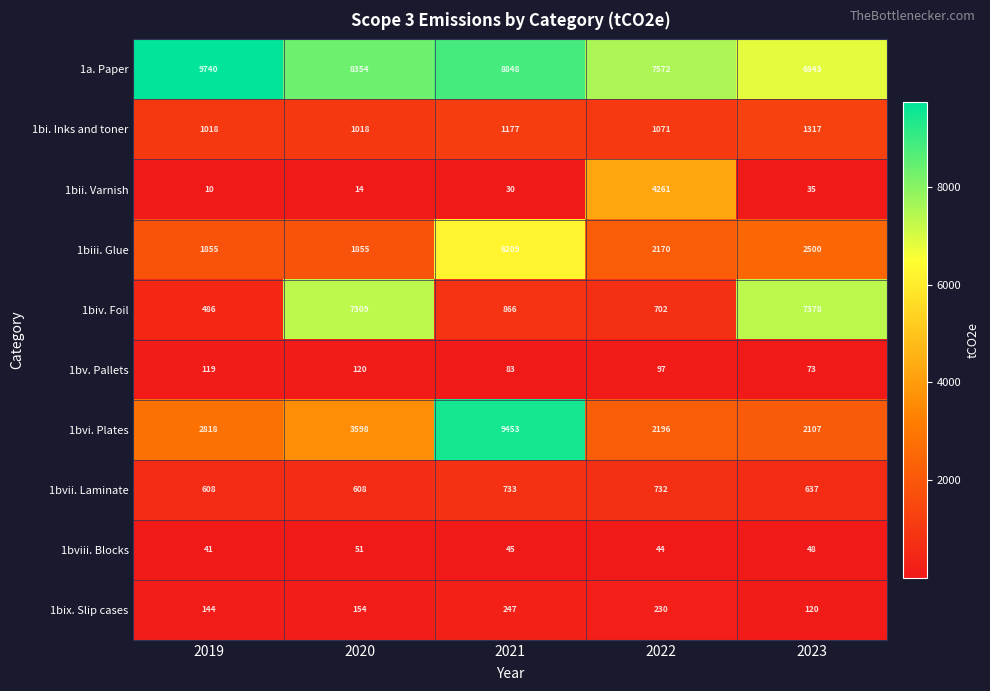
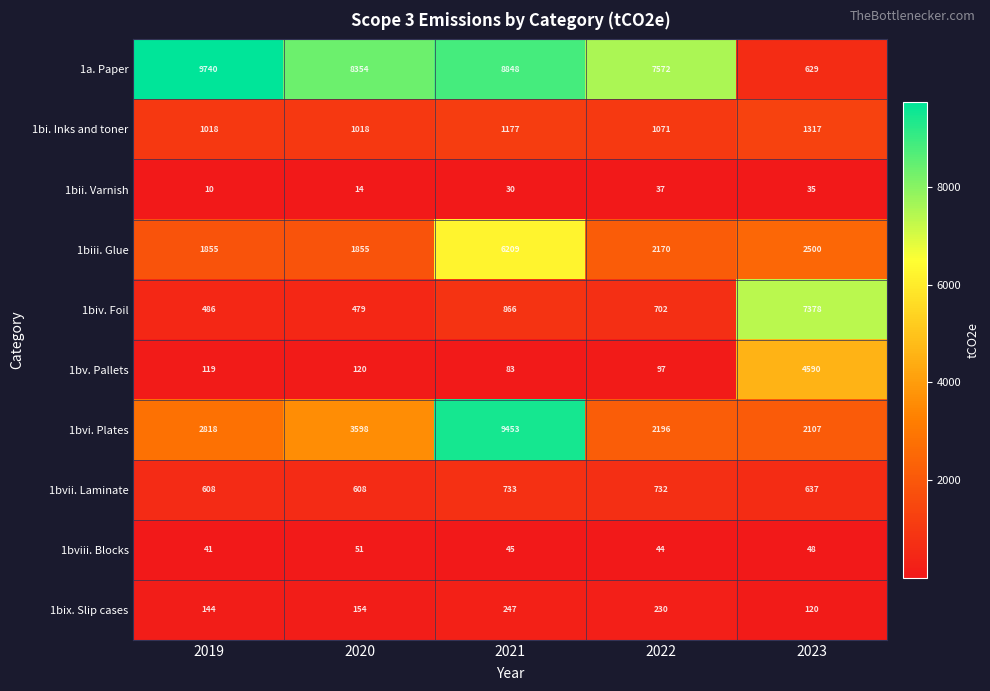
1a. Paper, 2023: 6843 -> 629
1bii. Varnish, 2022: 4261 -> 37
1biv. Foil, 2020: 7309 -> 479
1bv. Pallets, 2023: 73 -> 4590
